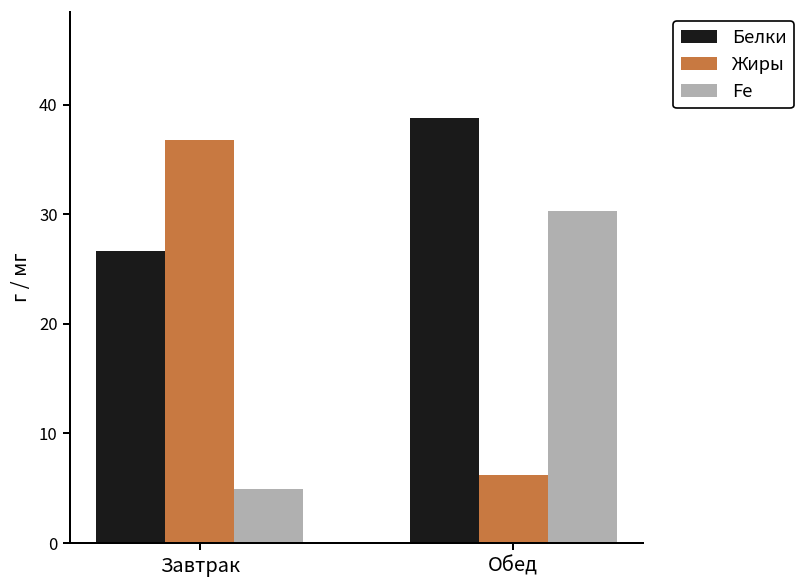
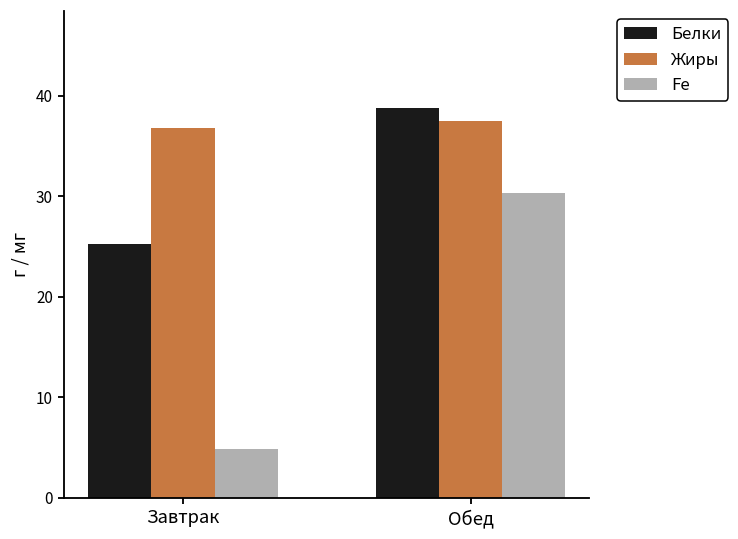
Белки, Завтрак: 27 -> 25
Жиры, Обед: 6 -> 38
